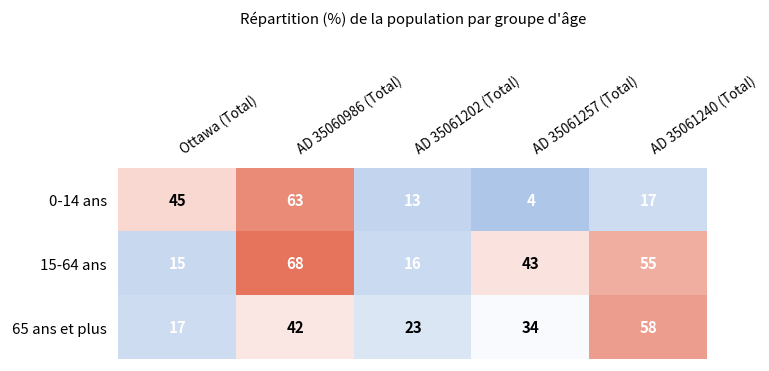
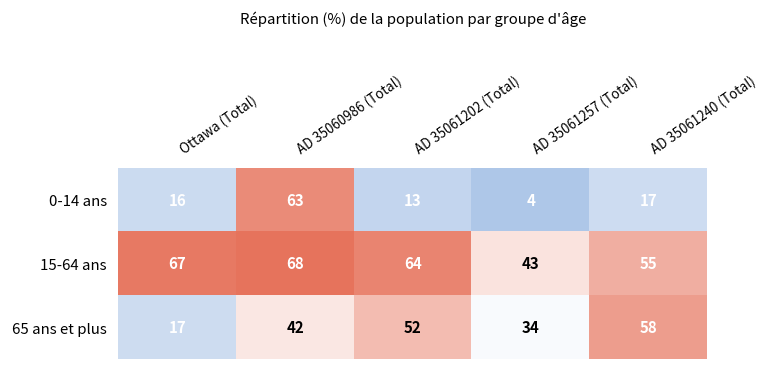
0-14 ans, Ottawa (Total): 45 -> 16
15-64 ans, Ottawa (Total): 15 -> 67
15-64 ans, AD 35061202 (Total): 16 -> 64
65 ans et plus, AD 35061202 (Total): 23 -> 52
